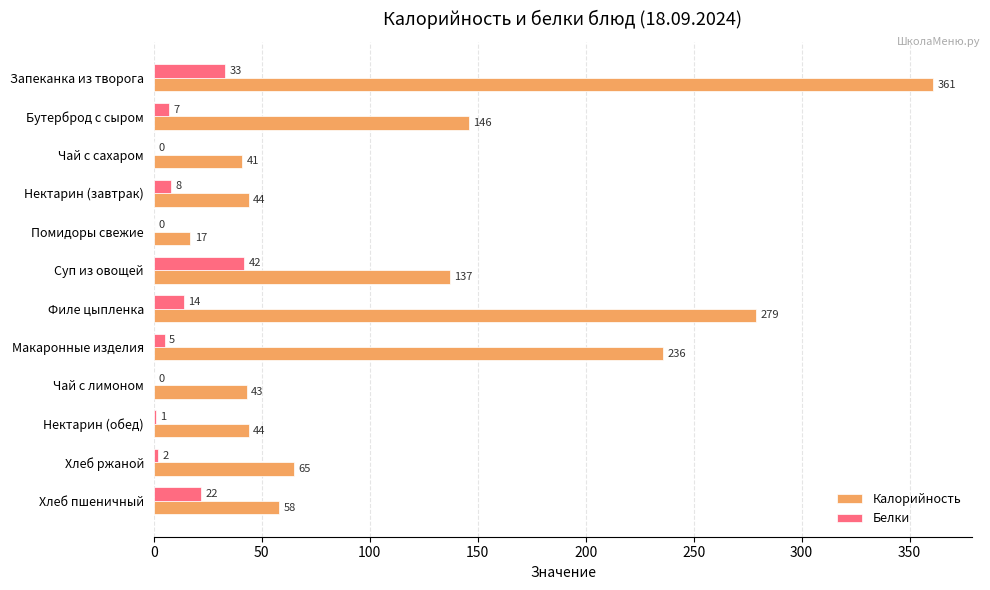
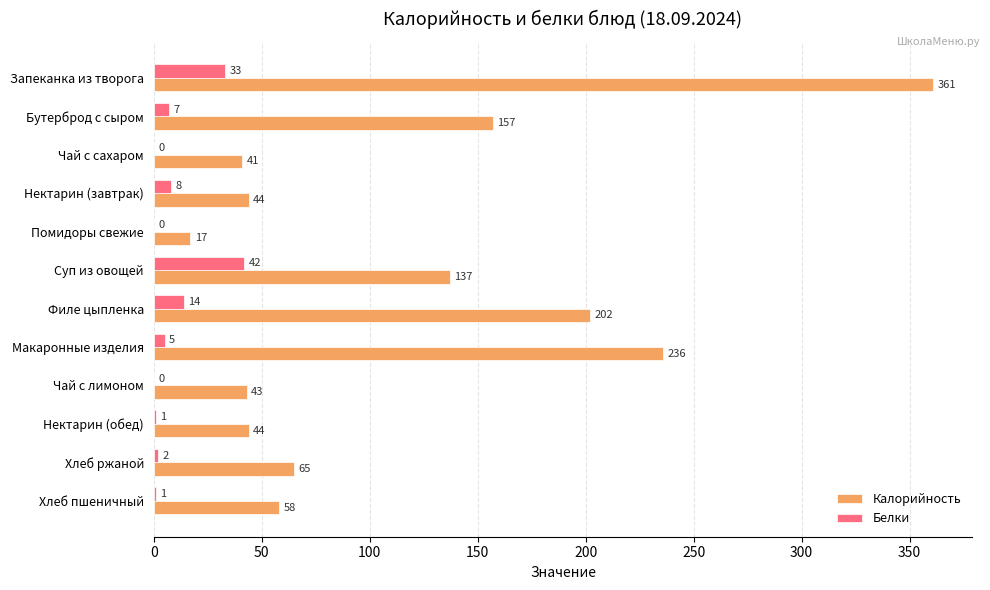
Калорийность, Бутерброд с сыром: 146 -> 157
Калорийность, Филе цыпленка: 279 -> 202
Белки, Хлеб пшеничный: 22 -> 1
